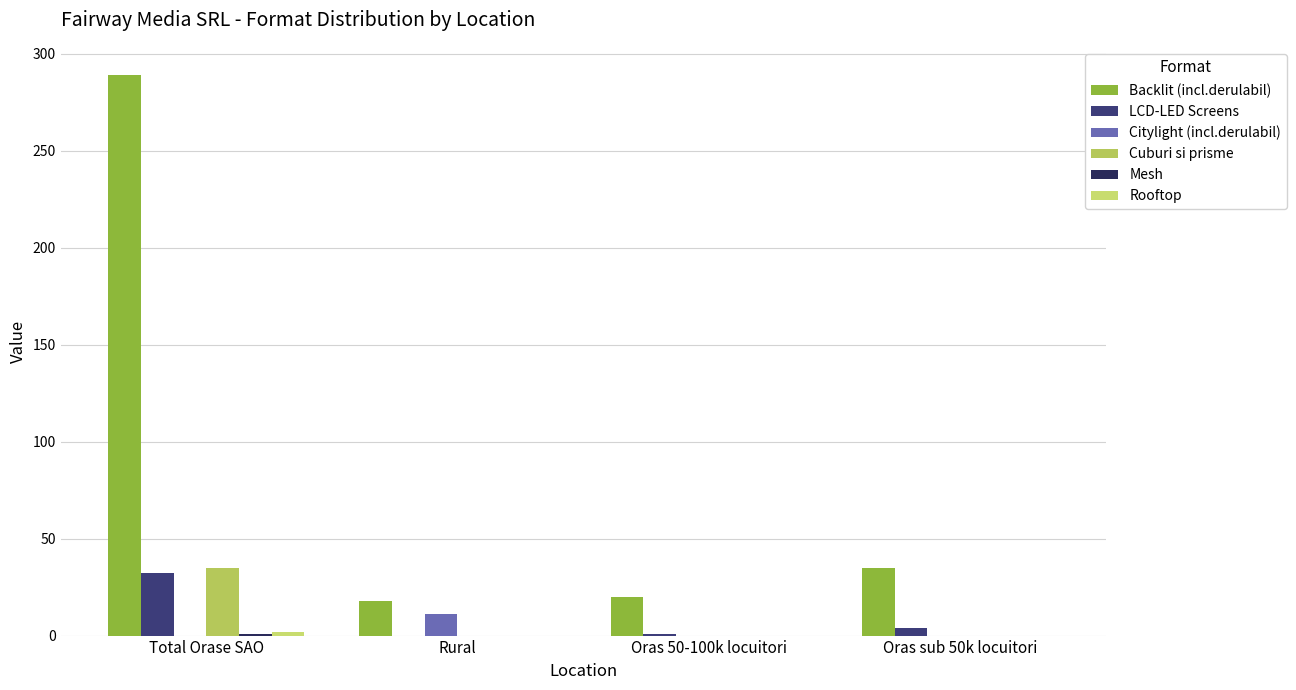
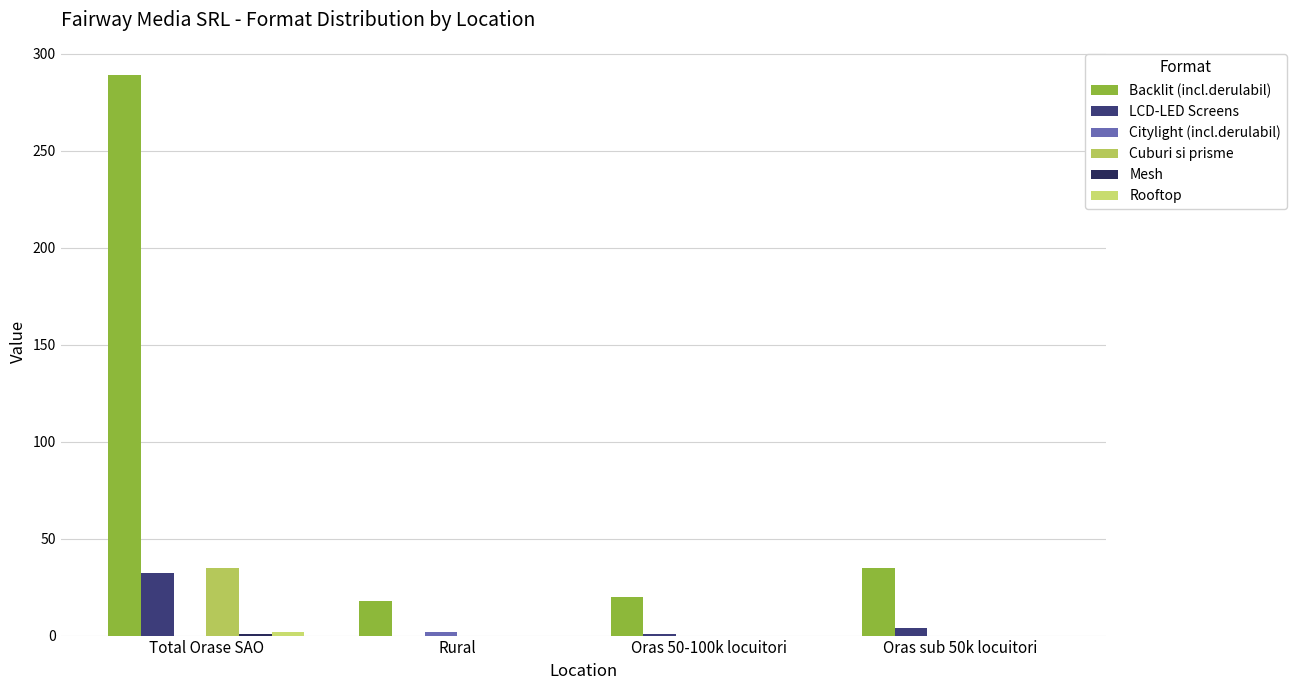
Citylight (incl.derulabil), Rural: 11 -> 2
